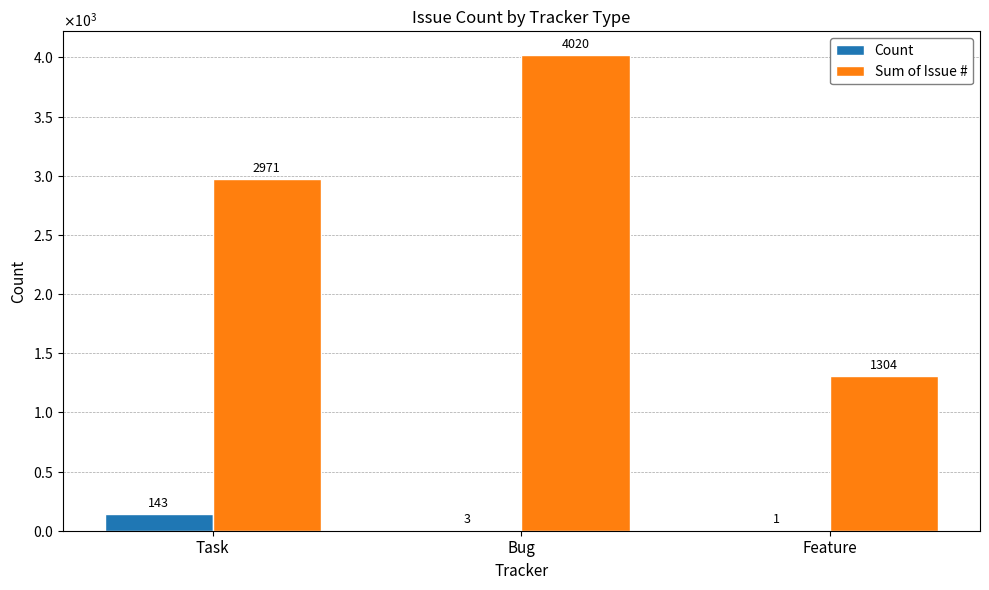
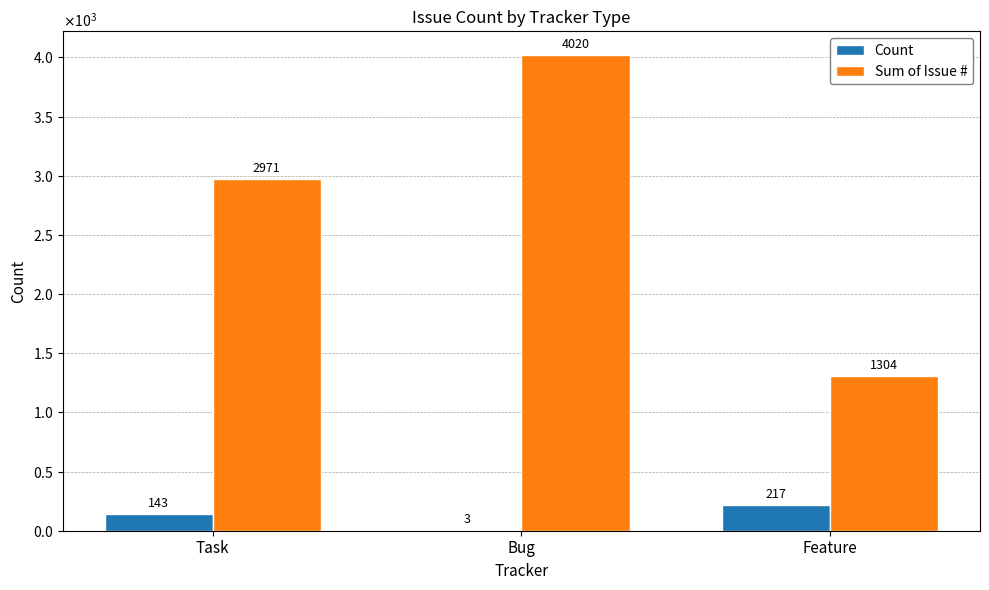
Count, Feature: 1 -> 217
